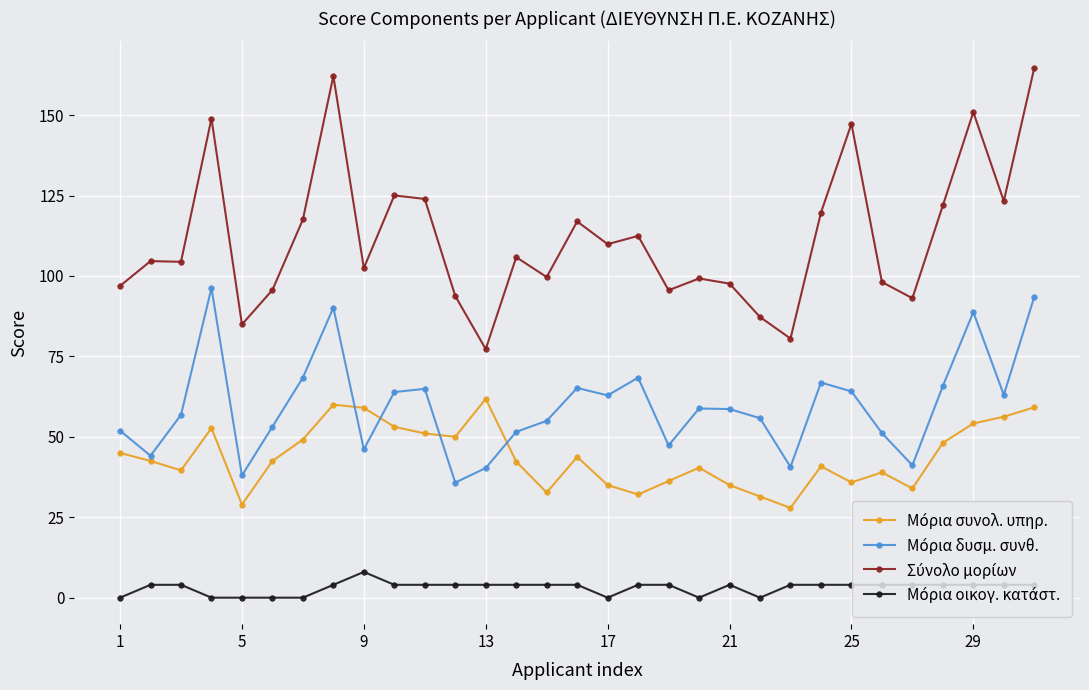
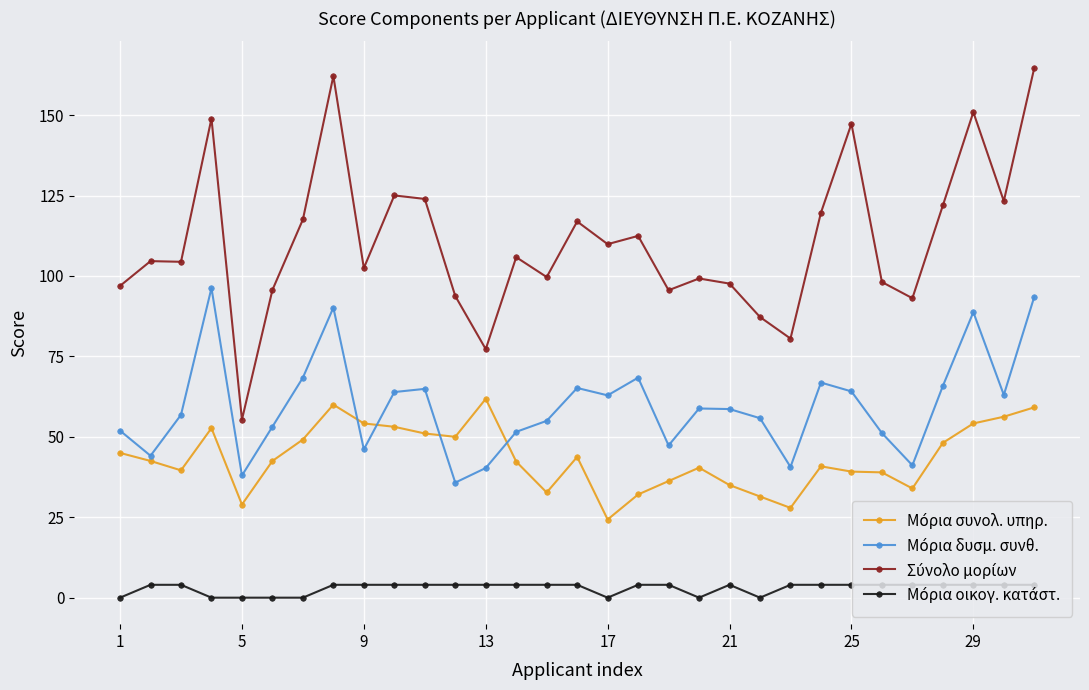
Σύνολο μορίων, 5: 85 -> 55
Μόρια συνολ. υπηρ., 9: 59 -> 54
Μόρια οικογ. κατάστ., 9: 8 -> 4
Μόρια συνολ. υπηρ., 17: 35 -> 24
Μόρια συνολ. υπηρ., 25: 36 -> 39
